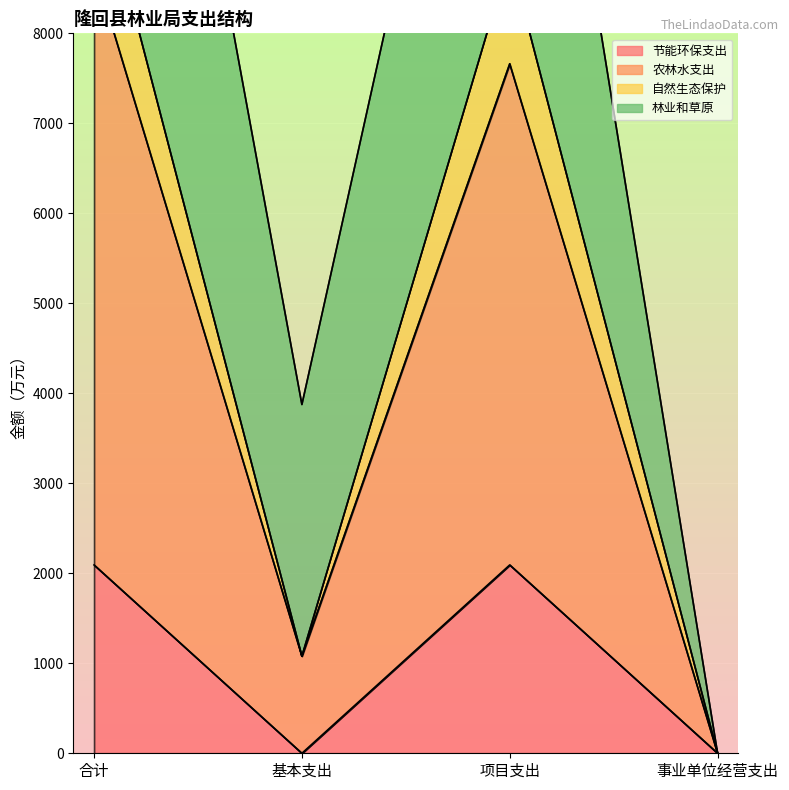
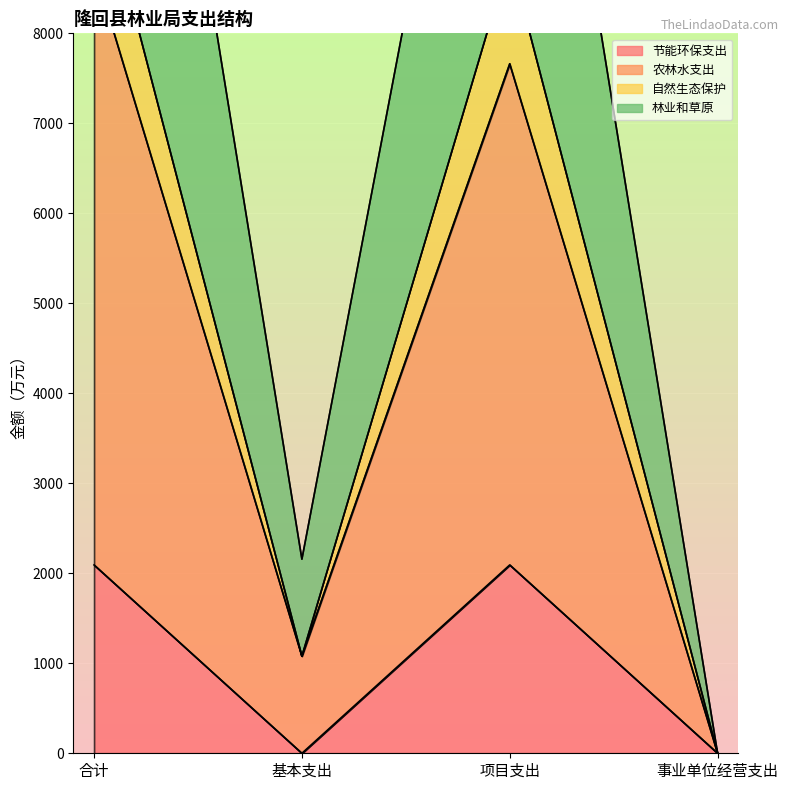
林业和草原, 基本支出: 2800 -> 1100
